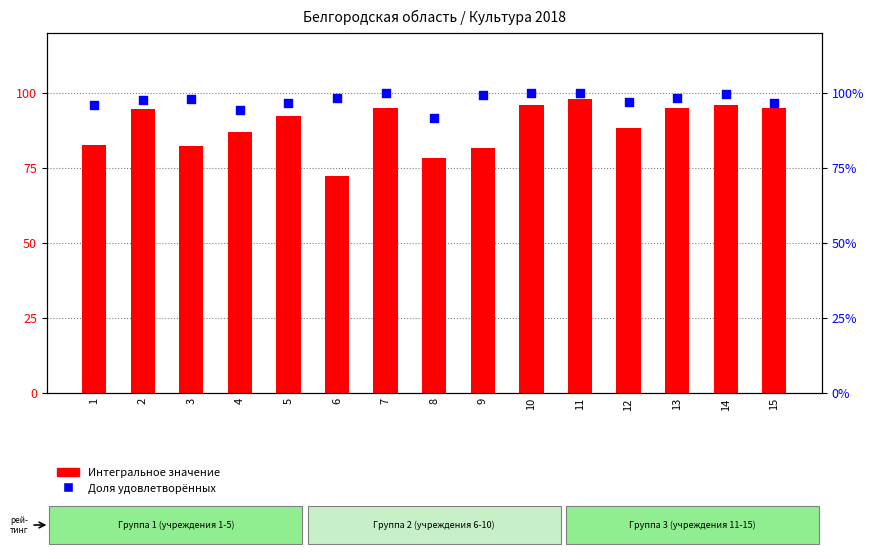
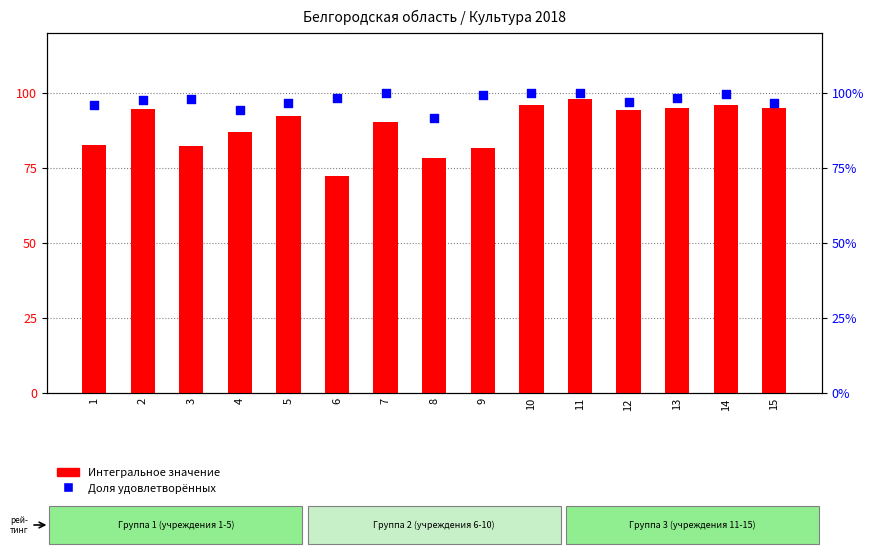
Интегральное значение, 7: 95 -> 90
Интегральное значение, 12: 89 -> 94
